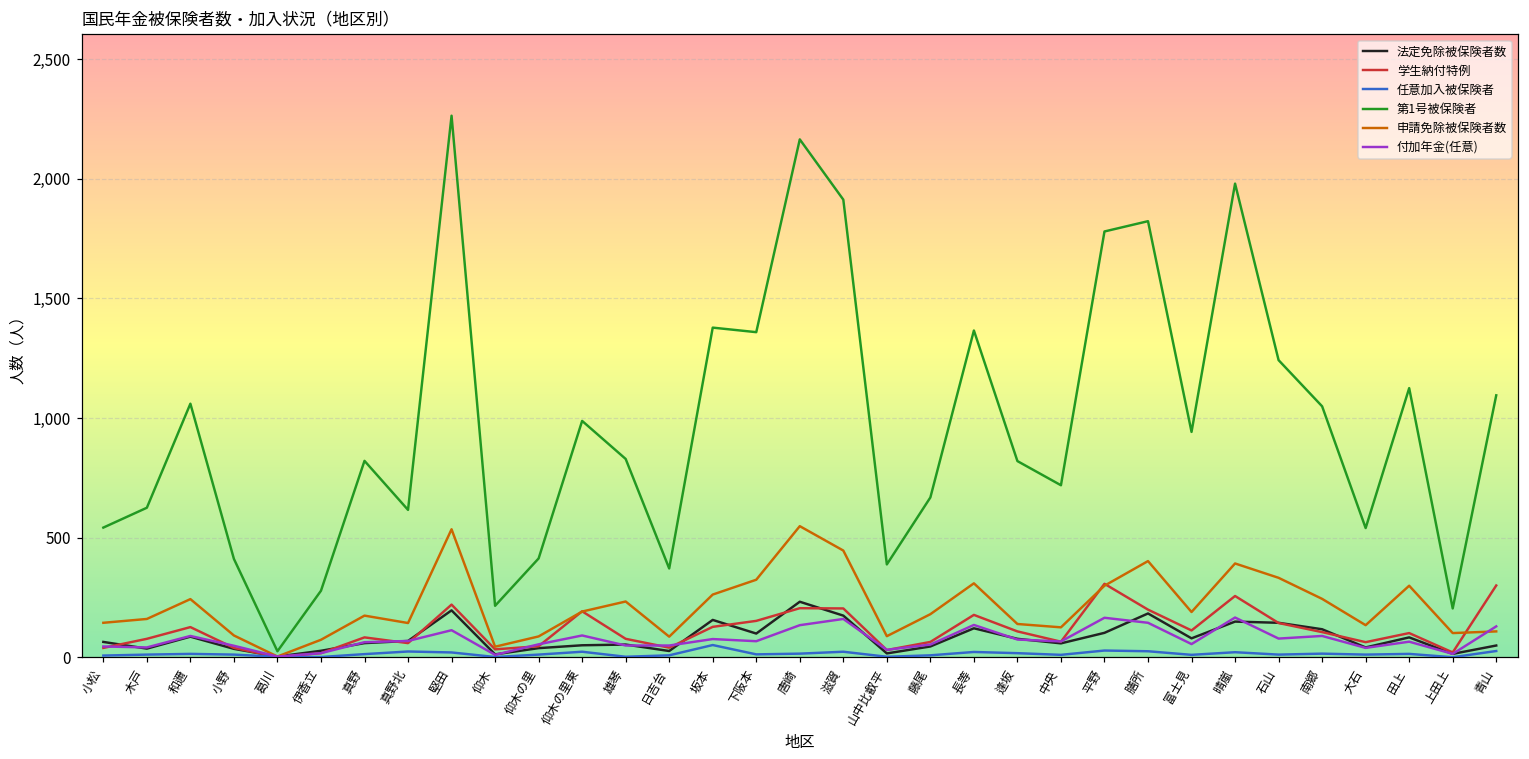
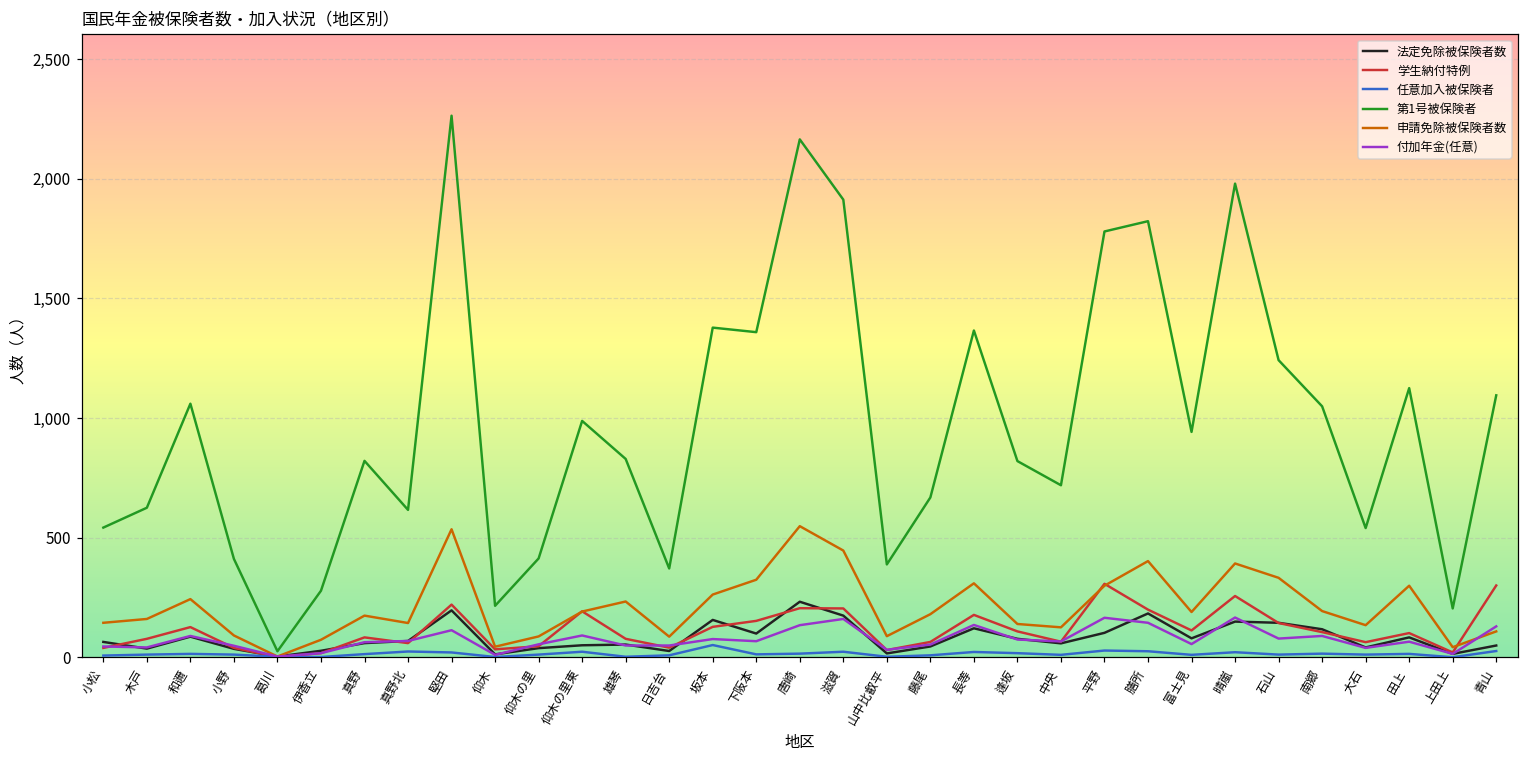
申請免除被保険者数, 南郷: 240 -> 190
申請免除被保険者数, 上田上: 100 -> 40
